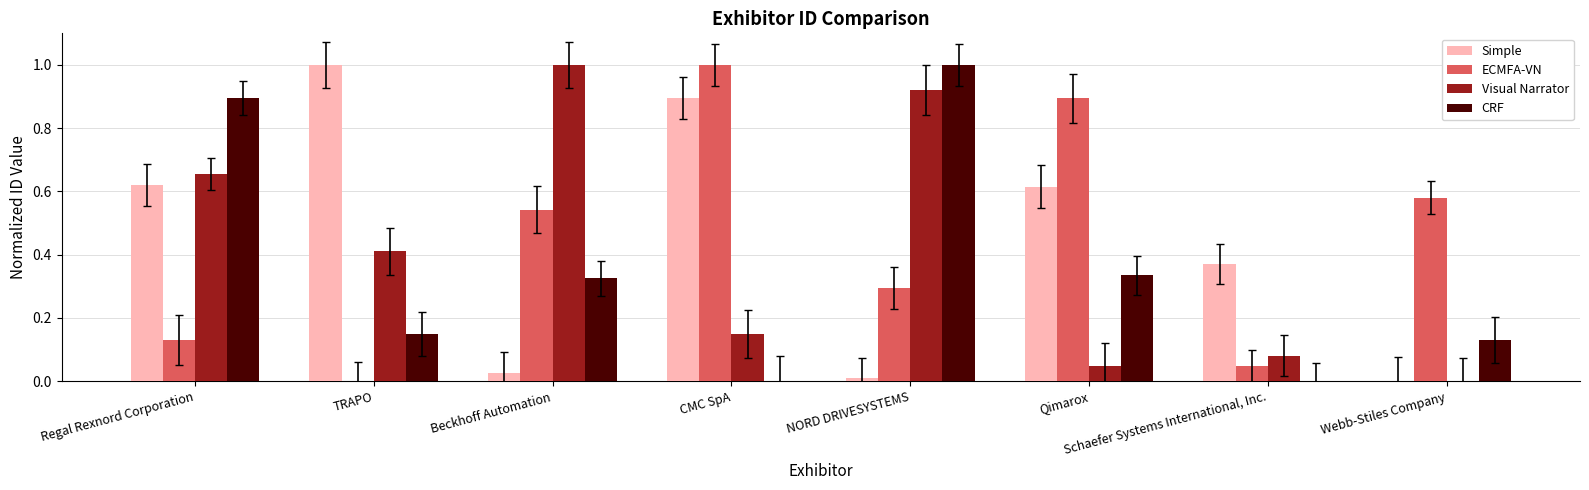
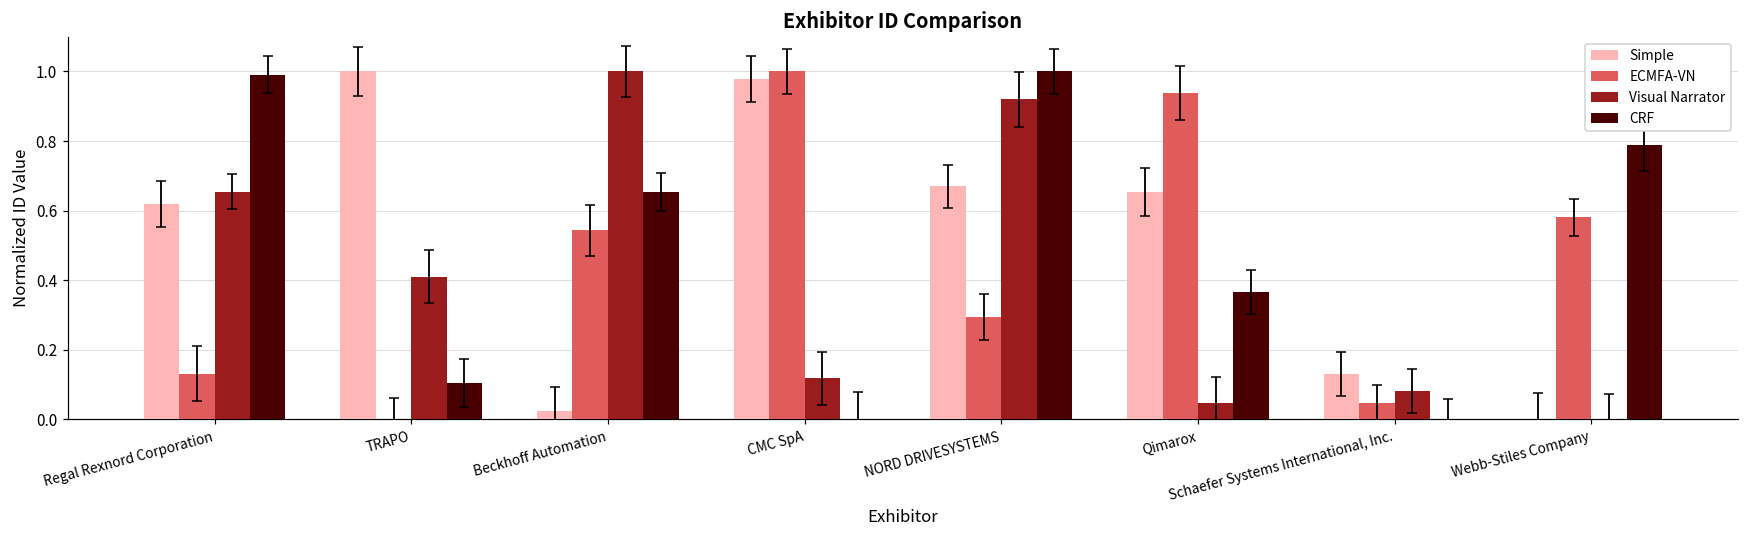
CRF, Regal Rexnord Corporation: 0.89 -> 0.99
CRF, TRAPO: 0.15 -> 0.10
CRF, Beckhoff Automation: 0.32 -> 0.65
Simple, CMC SpA: 0.89 -> 0.98
Visual Narrator, CMC SpA: 0.15 -> 0.12
Simple, NORD DRIVESYSTEMS: 0.01 -> 0.67
Simple, Qimarox: 0.62 -> 0.65
ECMFA-VN, Qimarox: 0.89 -> 0.94
CRF, Qimarox: 0.33 -> 0.37
Simple, Schaefer Systems International, Inc.: 0.37 -> 0.13
CRF, Webb-Stiles Company: 0.13 -> 0.79
